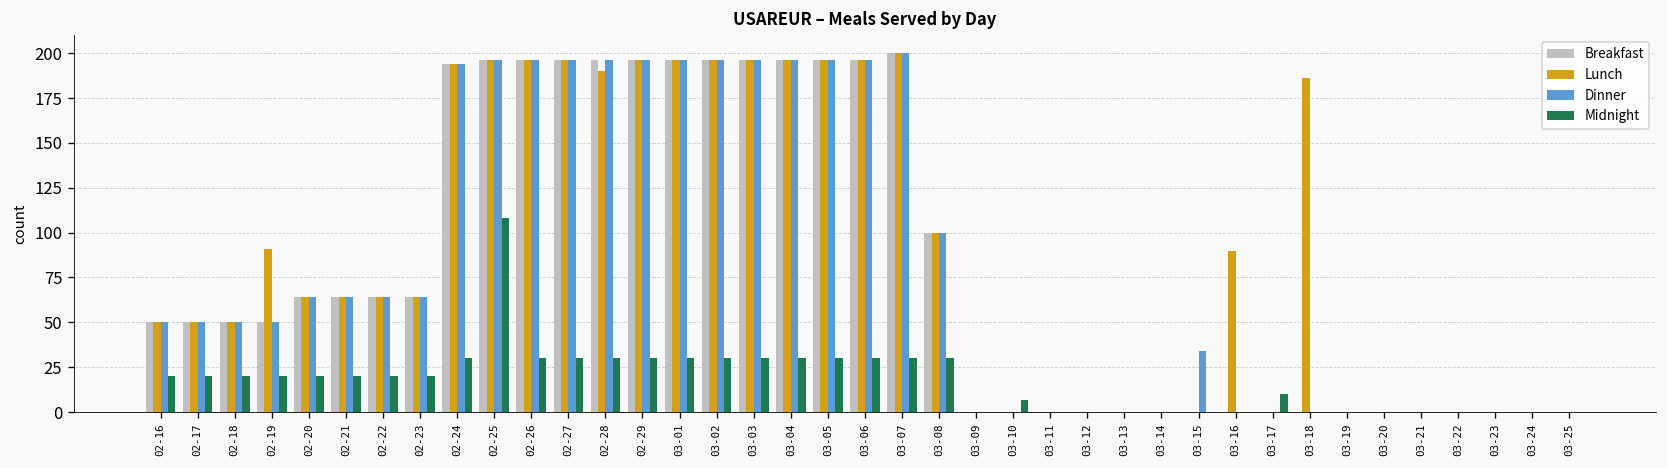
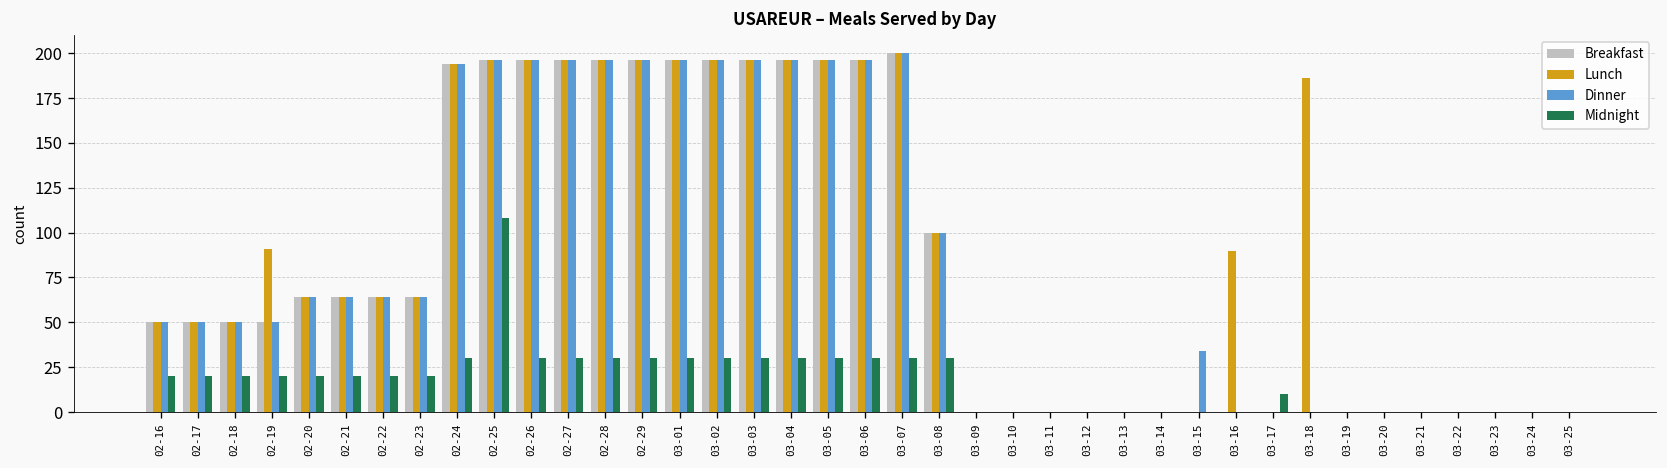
Lunch, 02-28: 190 -> 196
Midnight, 03-10: 7 -> 0
